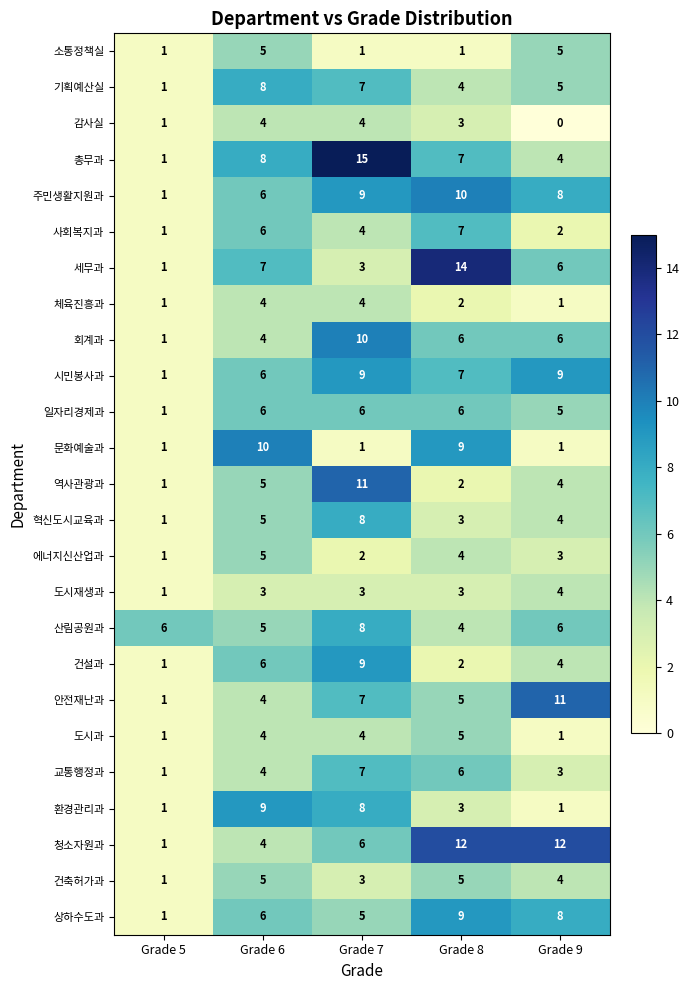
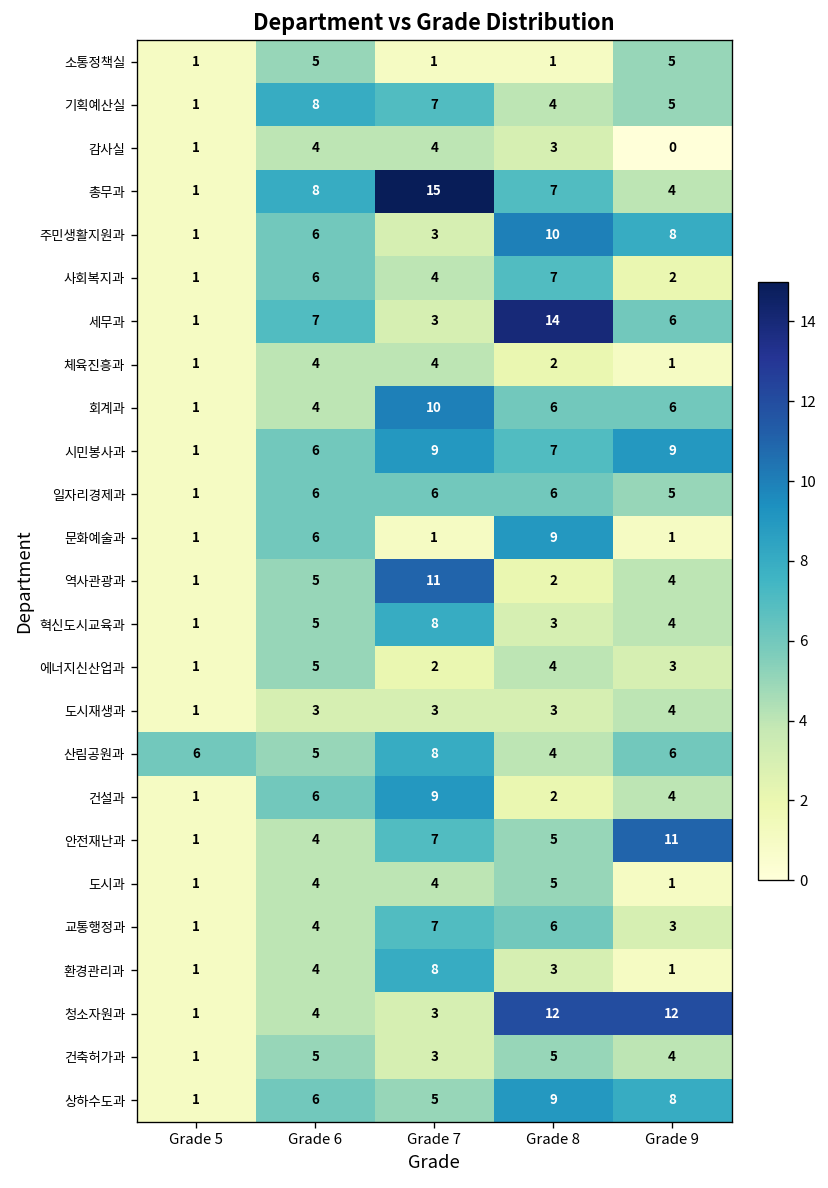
주민생활지원과, Grade 7: 9 -> 3
문화예술과, Grade 6: 10 -> 6
환경관리과, Grade 6: 9 -> 4
청소자원과, Grade 7: 6 -> 3
